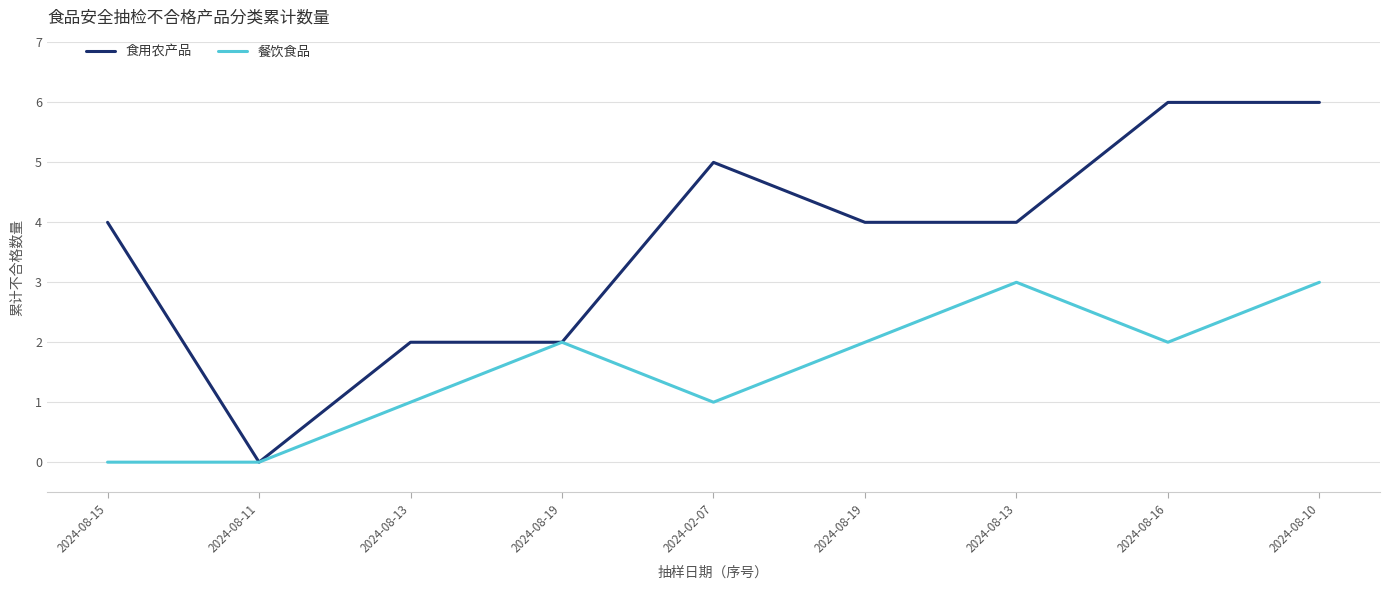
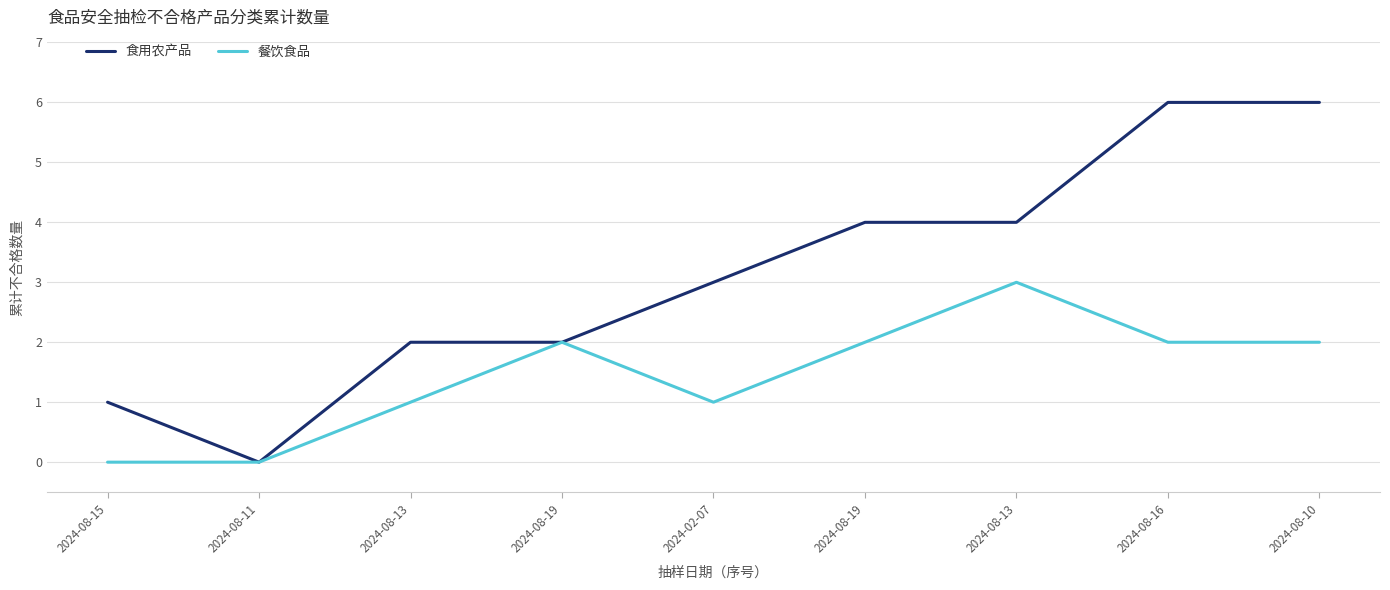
食用农产品, 2024-08-15: 4 -> 1
食用农产品, 2024-02-07: 5 -> 3
餐饮食品, 2024-08-10: 3 -> 2
